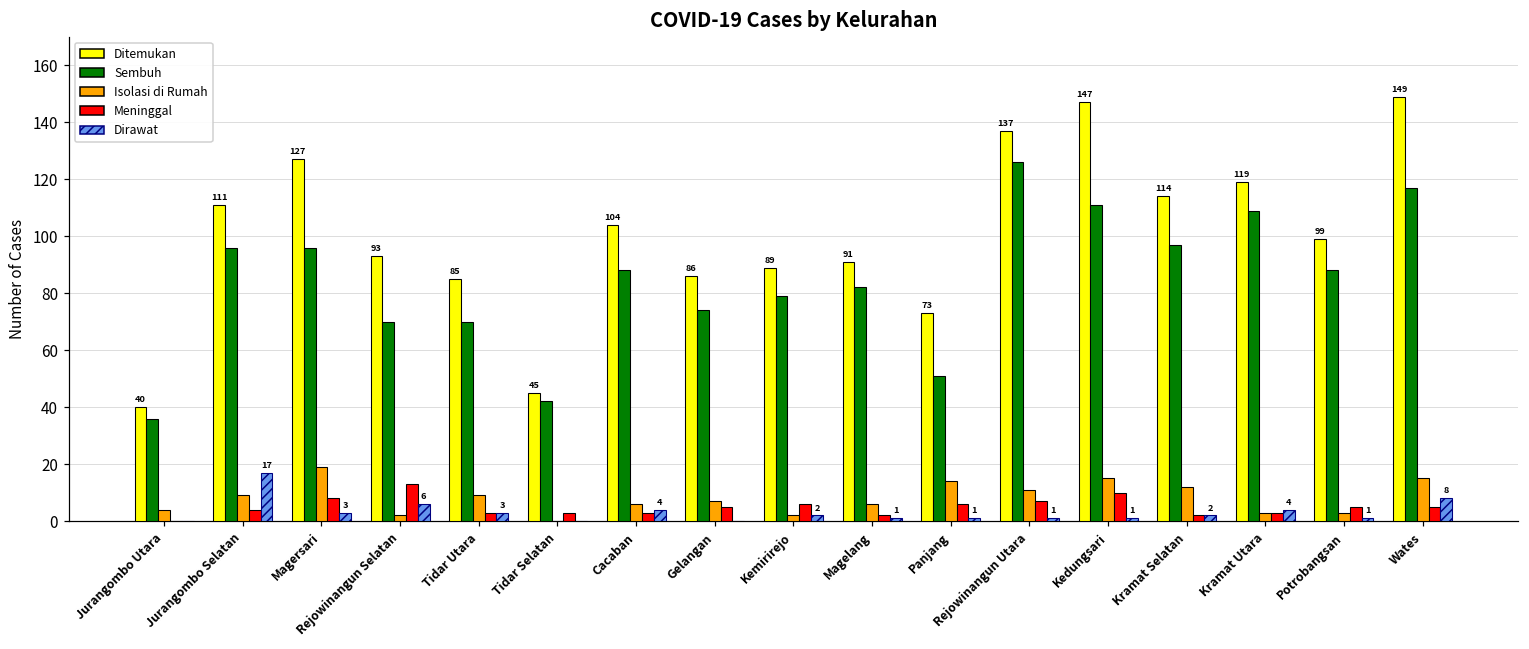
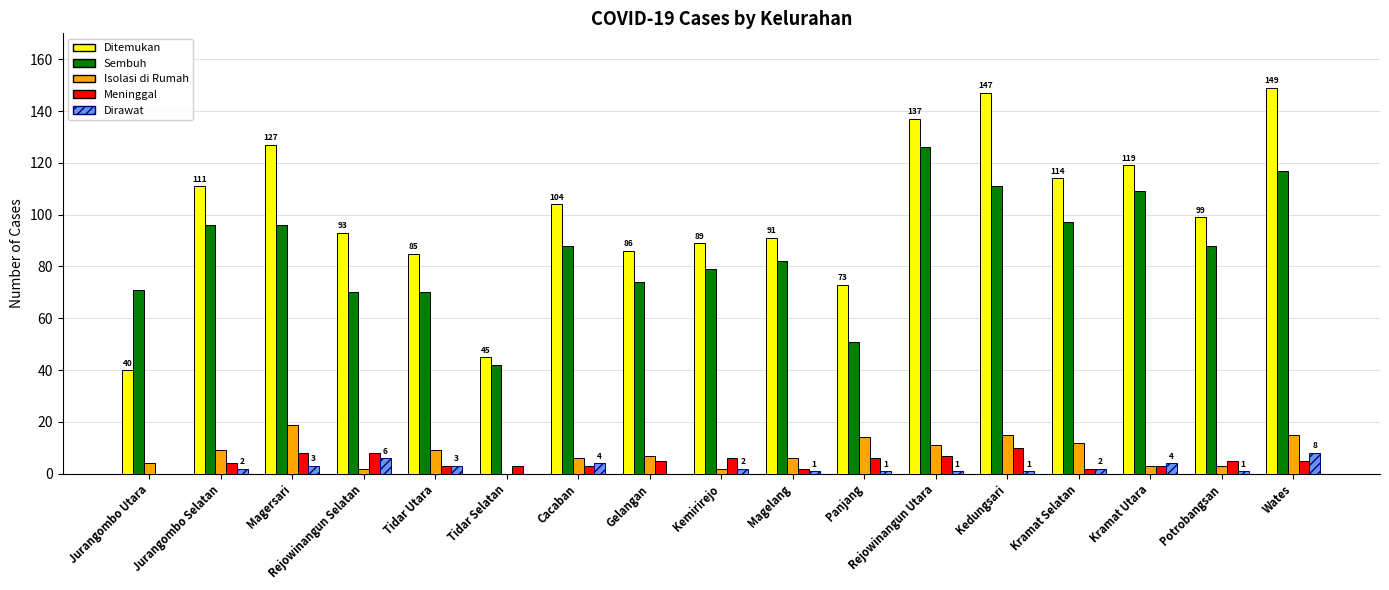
Sembuh, Jurangombo Utara: 36 -> 71
Dirawat, Jurangombo Selatan: 17 -> 2
Meninggal, Rejowinangun Selatan: 13 -> 8
